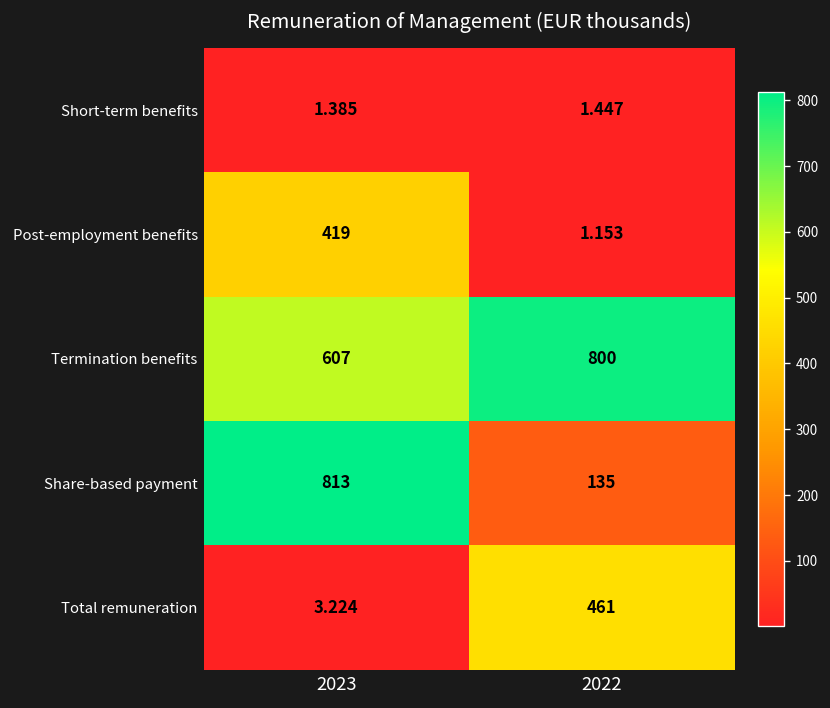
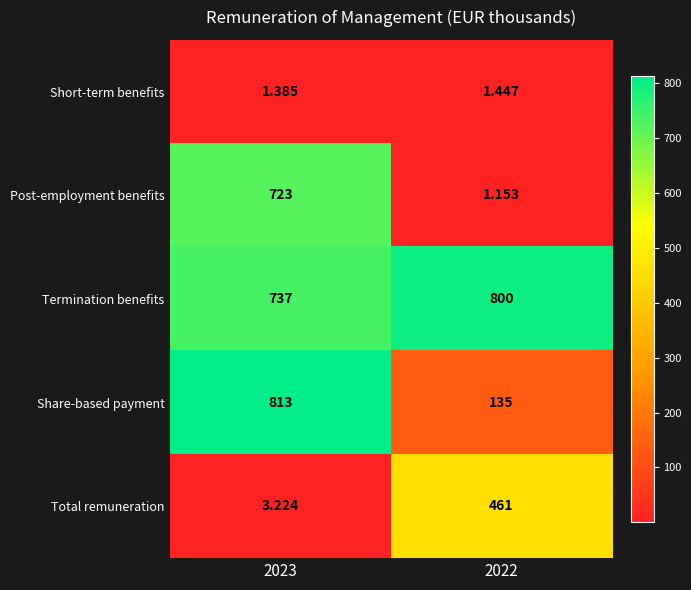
Post-employment benefits, 2023: 419 -> 723
Termination benefits, 2023: 607 -> 737
